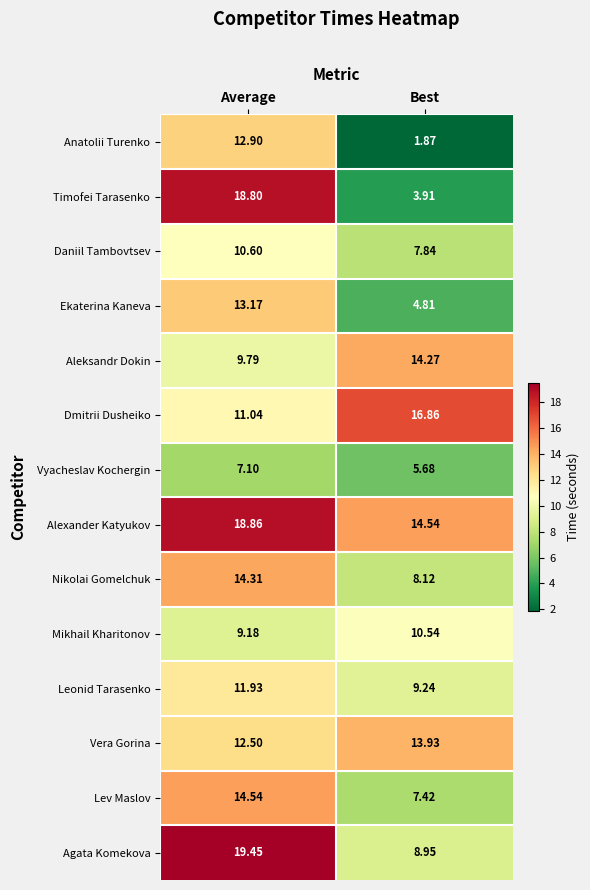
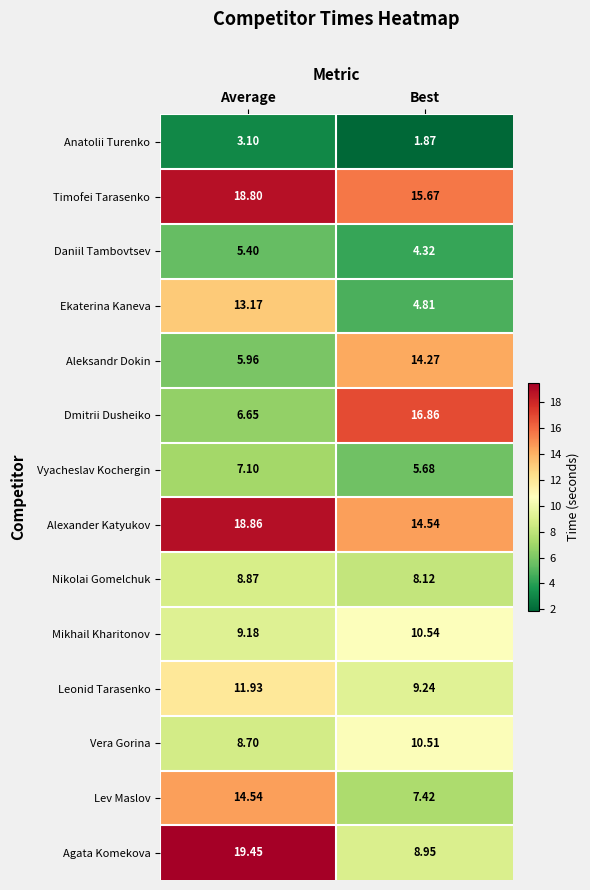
Anatolii Turenko, Average: 12.90 -> 3.10
Timofei Tarasenko, Best: 3.91 -> 15.67
Daniil Tambovtsev, Average: 10.60 -> 5.40
Daniil Tambovtsev, Best: 7.84 -> 4.32
Aleksandr Dokin, Average: 9.79 -> 5.96
Dmitrii Dusheiko, Average: 11.04 -> 6.65
Nikolai Gomelchuk, Average: 14.31 -> 8.87
Vera Gorina, Average: 12.50 -> 8.70
Vera Gorina, Best: 13.93 -> 10.51
